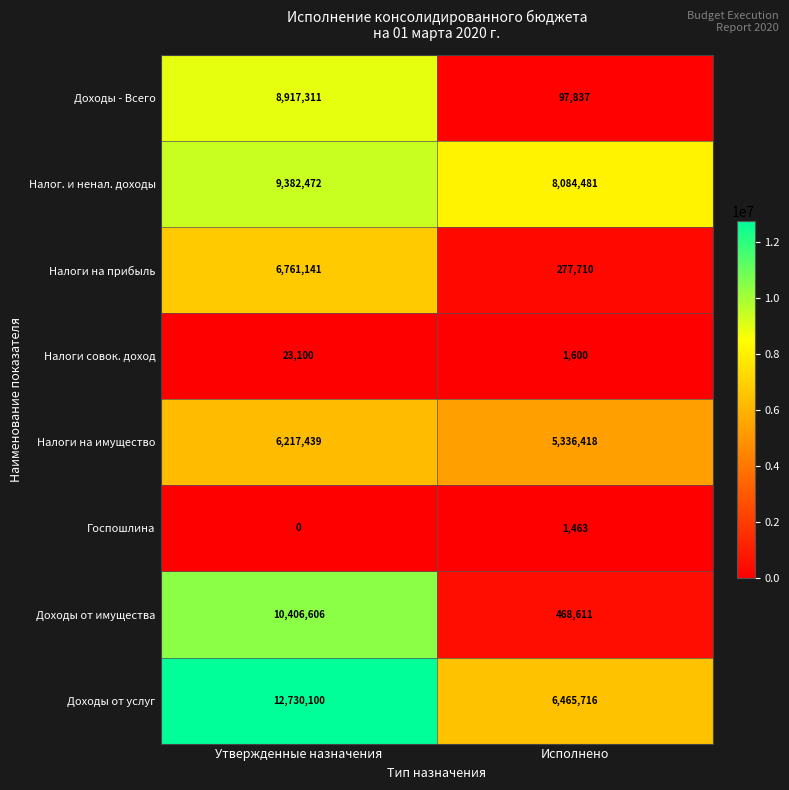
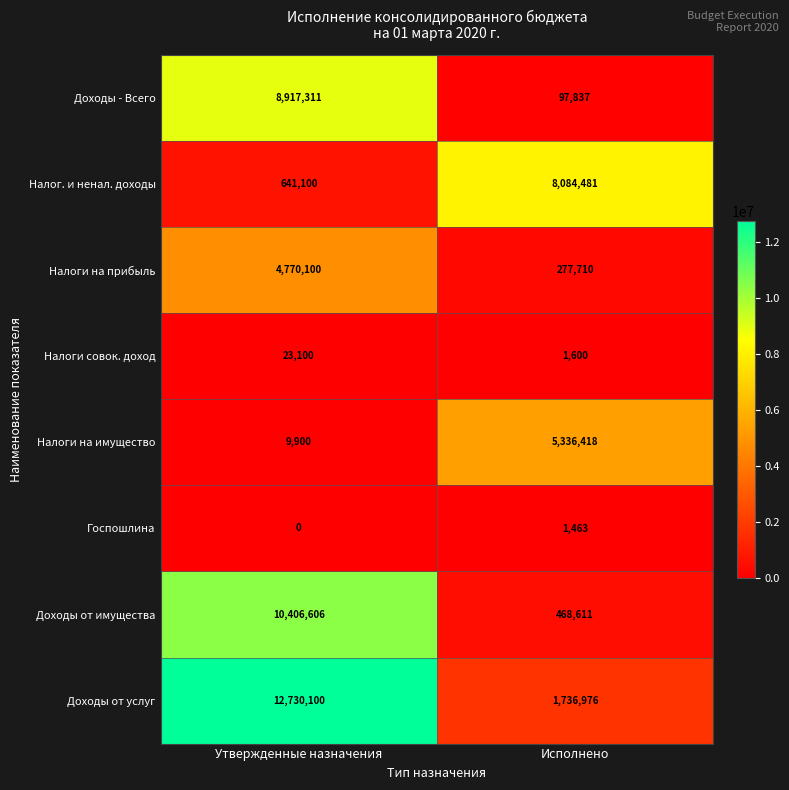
Налог. и ненал. доходы, Утвержденные назначения: 9,382,472 -> 641,100
Налоги на прибыль, Утвержденные назначения: 6,761,141 -> 4,770,100
Налоги на имущество, Утвержденные назначения: 6,217,439 -> 9,900
Доходы от услуг, Исполнено: 6,465,716 -> 1,736,976
